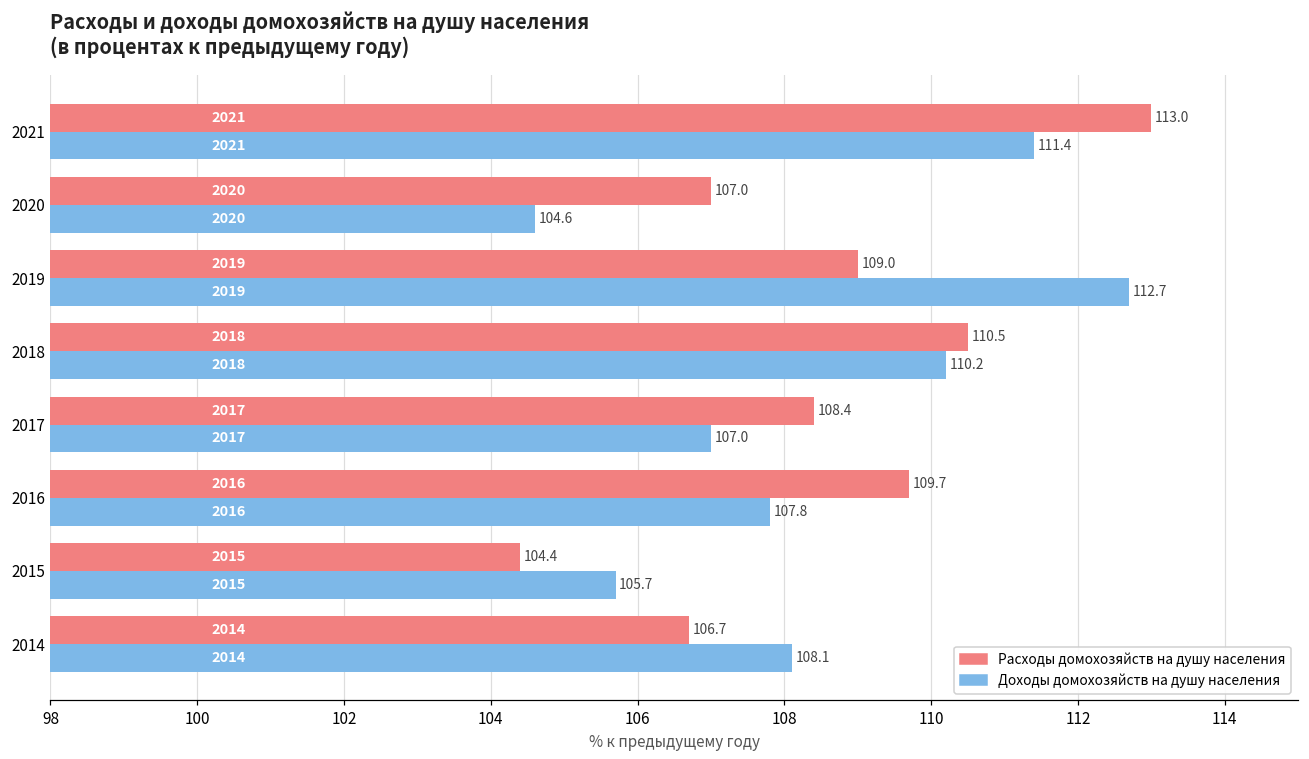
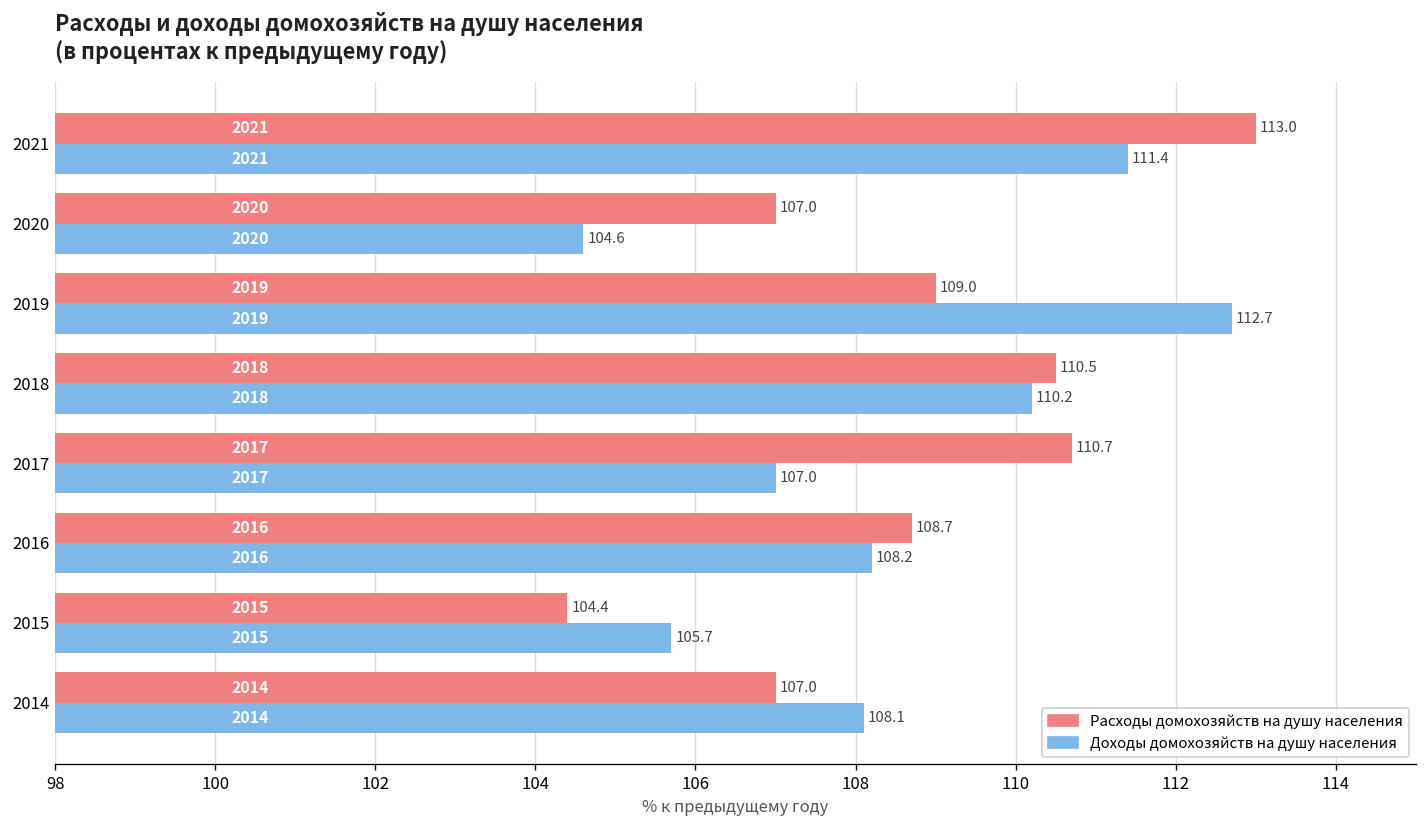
Расходы домохозяйств на душу населения, 2017: 108.4 -> 110.7
Расходы домохозяйств на душу населения, 2016: 109.7 -> 108.7
Доходы домохозяйств на душу населения, 2016: 107.8 -> 108.2
Расходы домохозяйств на душу населения, 2014: 106.7 -> 107.0
